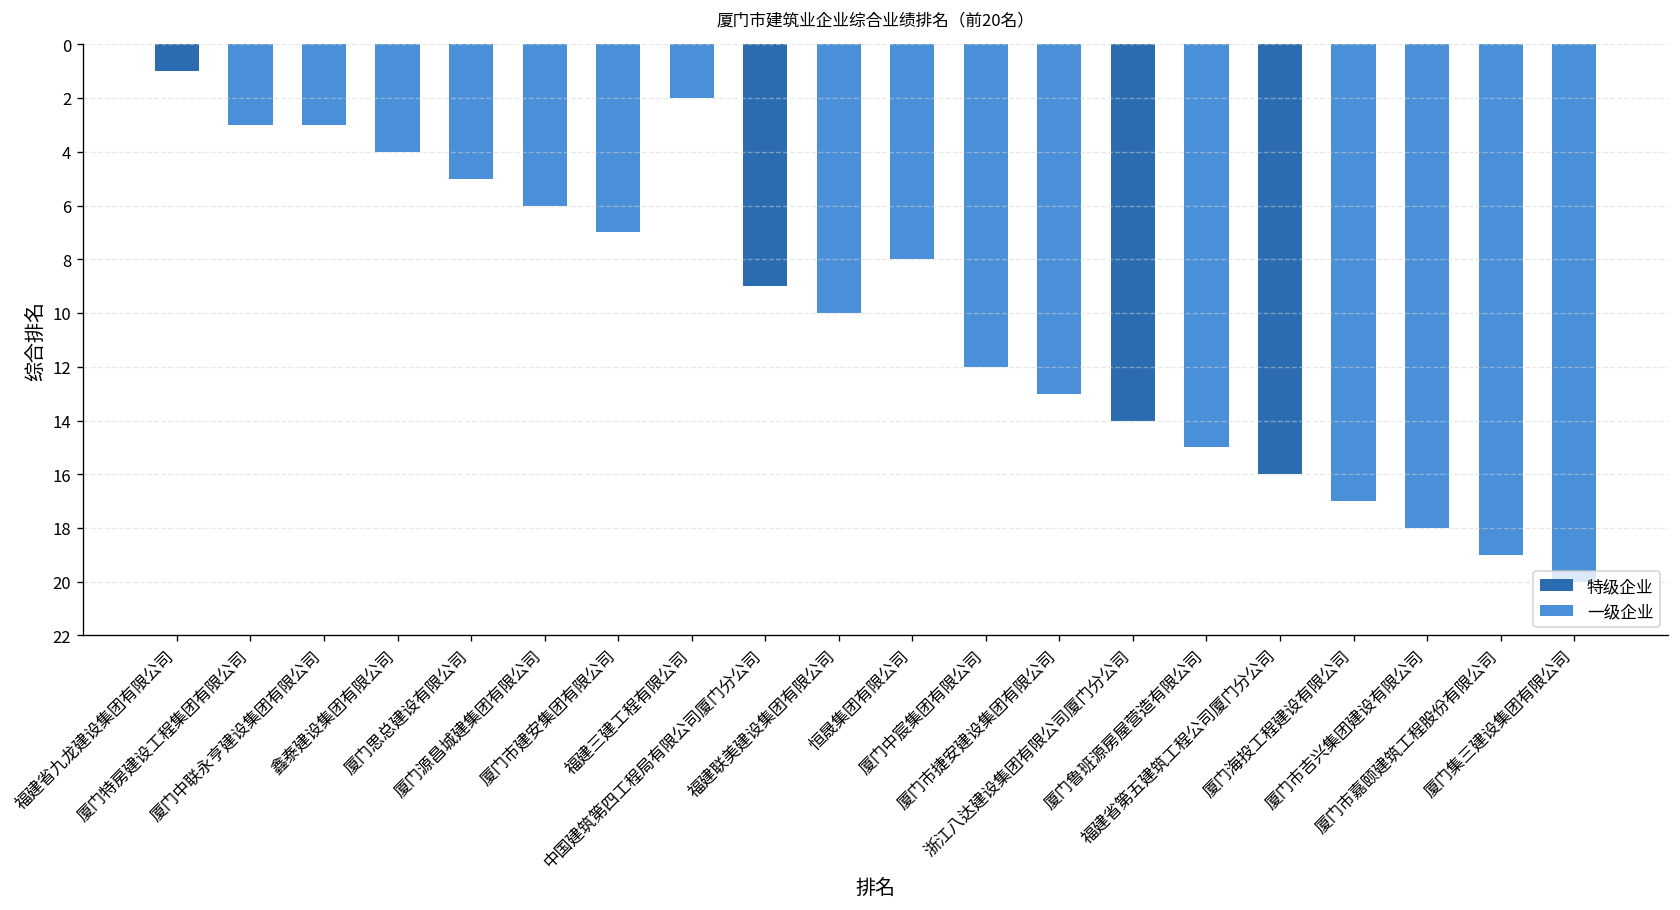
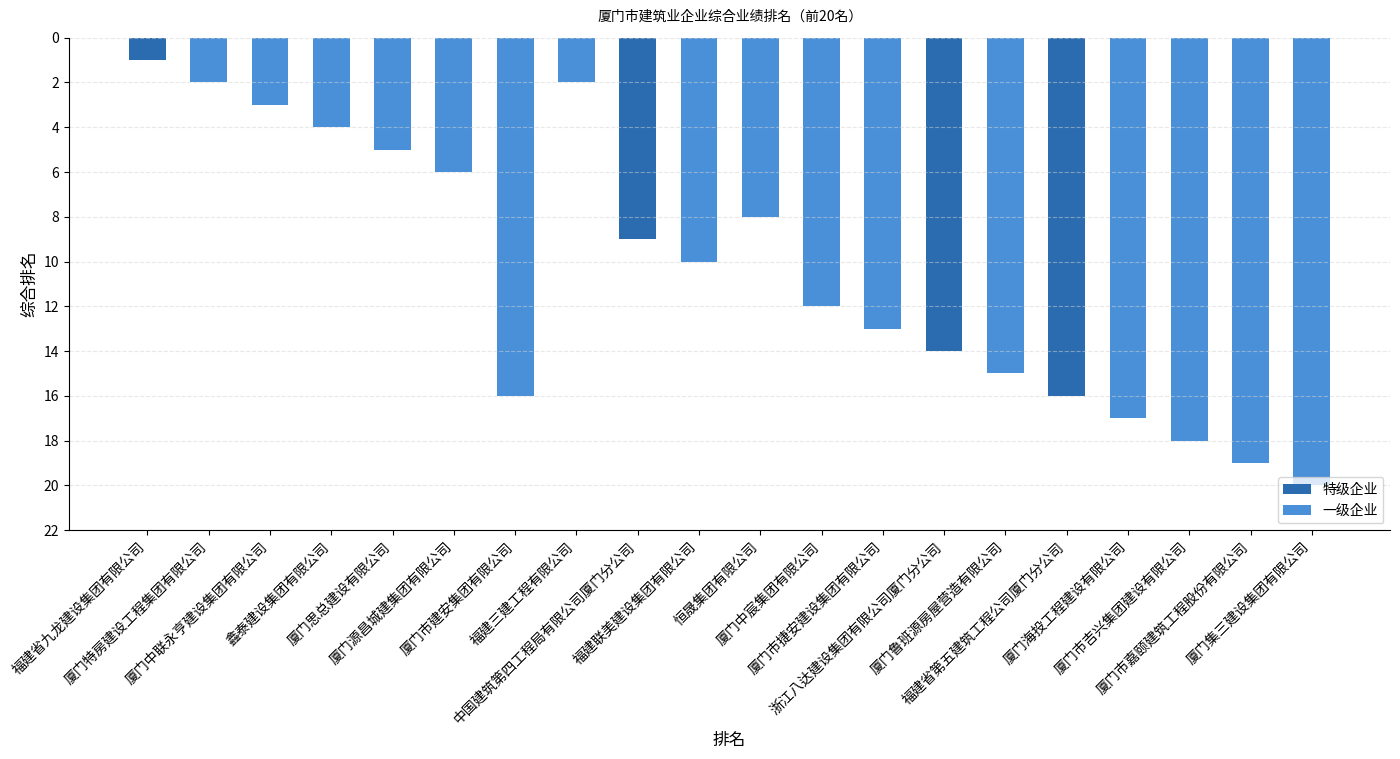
厦门特房建设工程集团有限公司: 3 -> 2
厦门市建安集团有限公司: 7 -> 16
